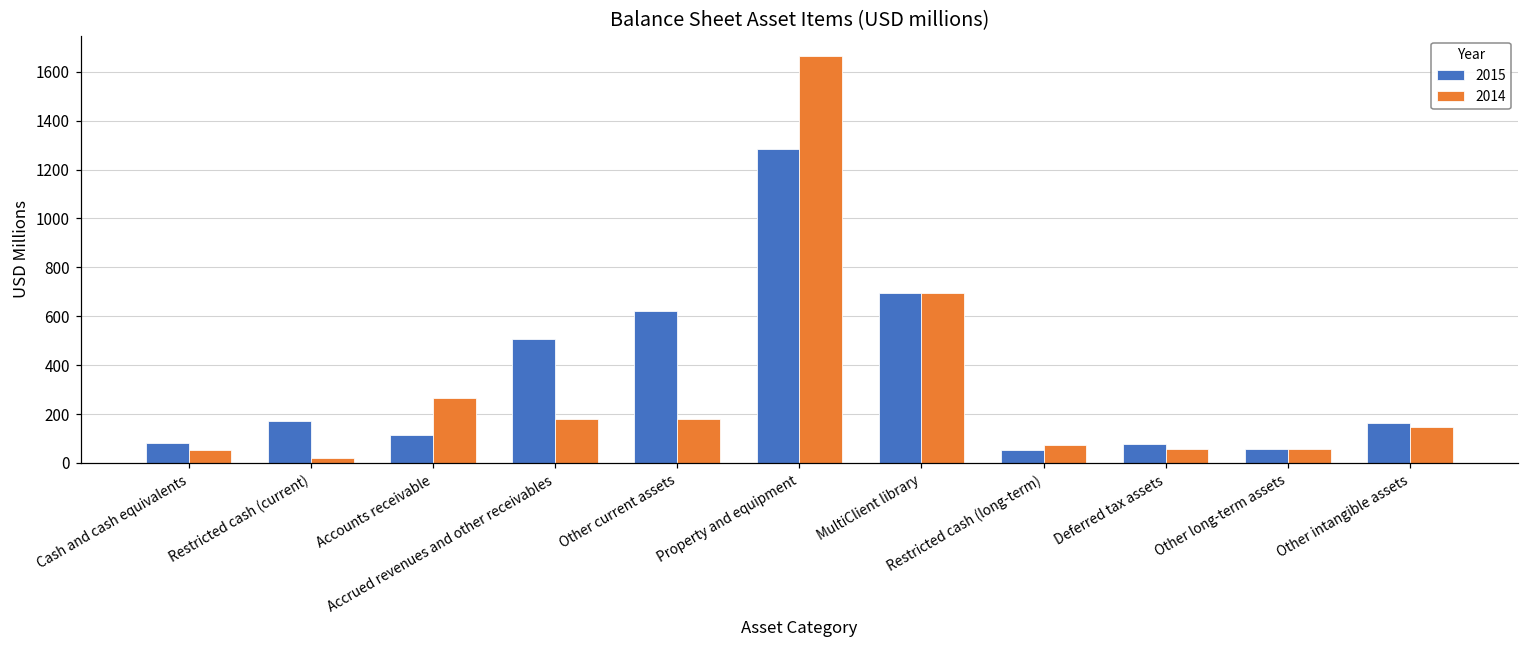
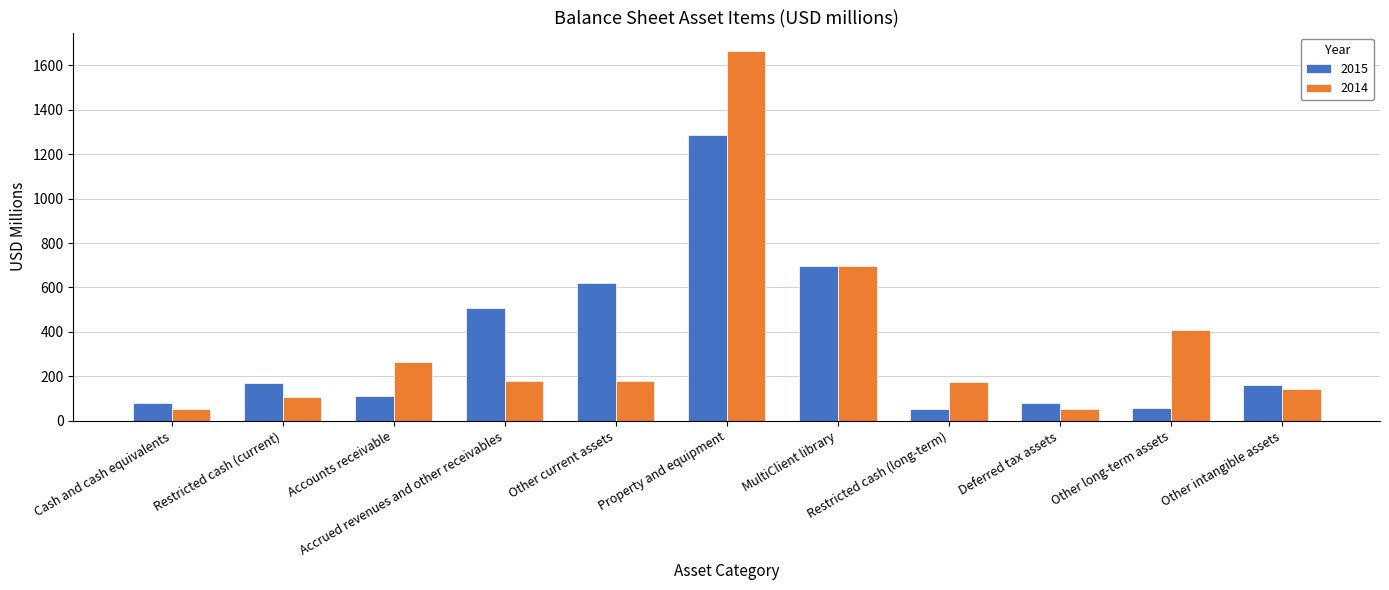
2014, Restricted cash (current): 20 -> 110
2014, Restricted cash (long-term): 70 -> 170
2014, Other long-term assets: 60 -> 410
